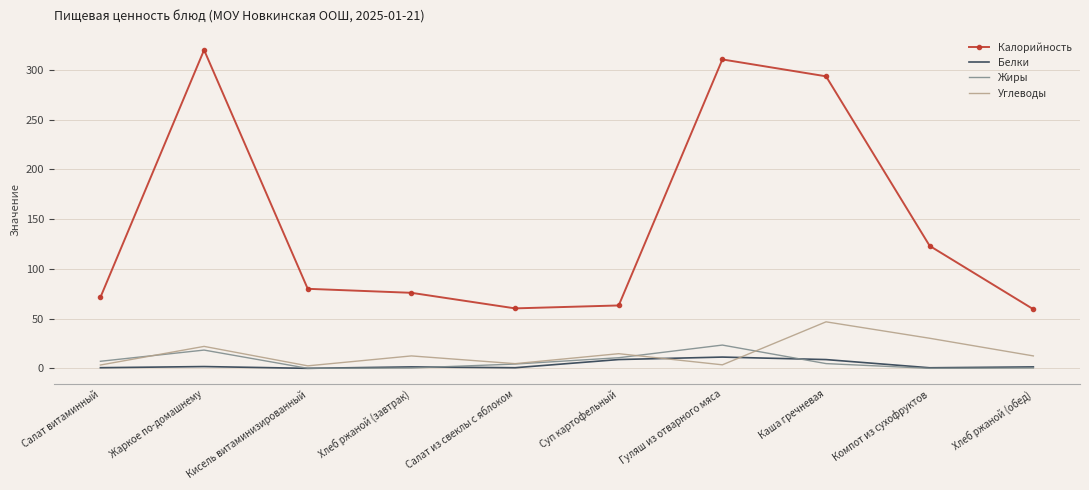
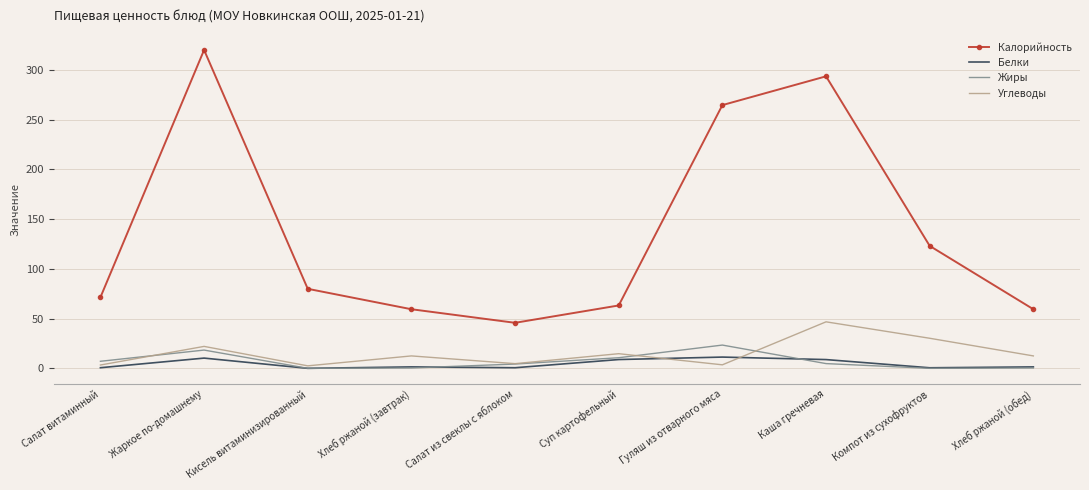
Белки, Жаркое по-домашнему: 0 -> 10
Калорийность, Хлеб ржаной (завтрак): 80 -> 60
Калорийность, Салат из свеклы с яблоком: 60 -> 50
Калорийность, Гуляш из отварного мяса: 310 -> 260
